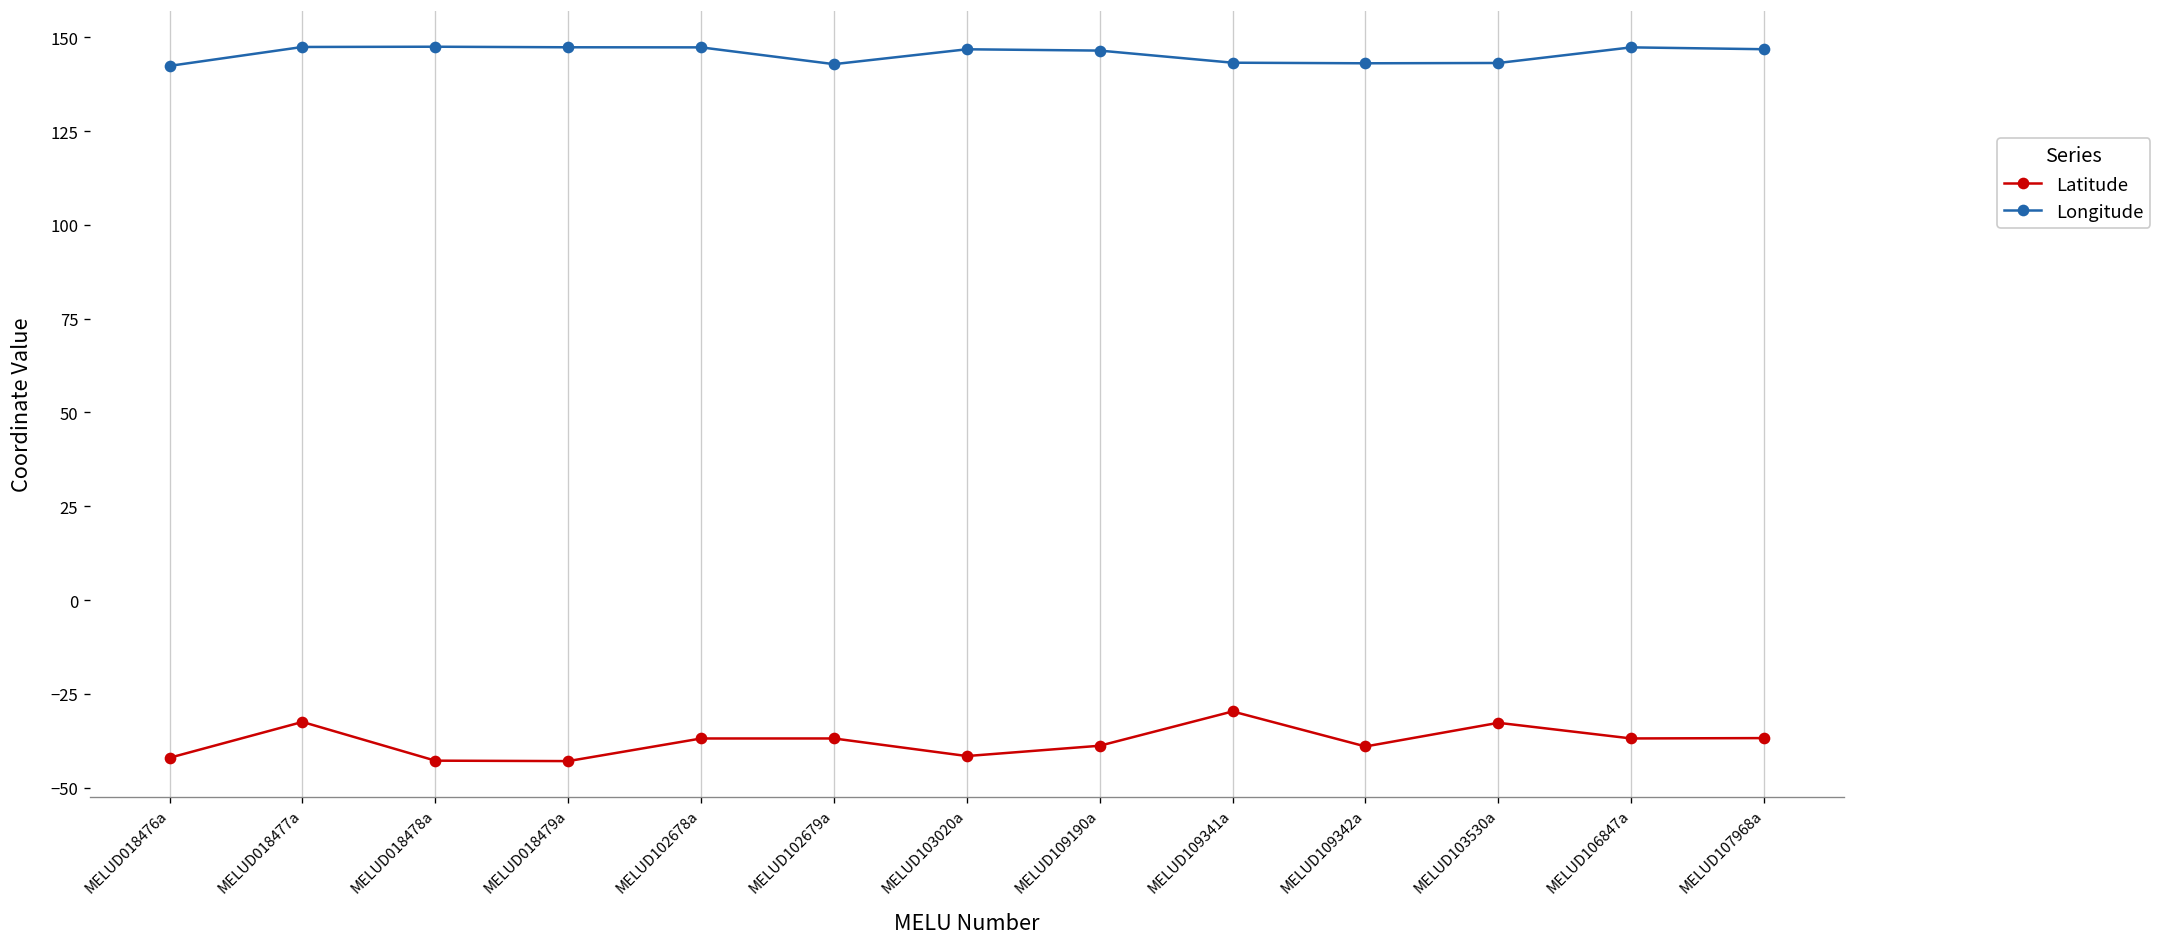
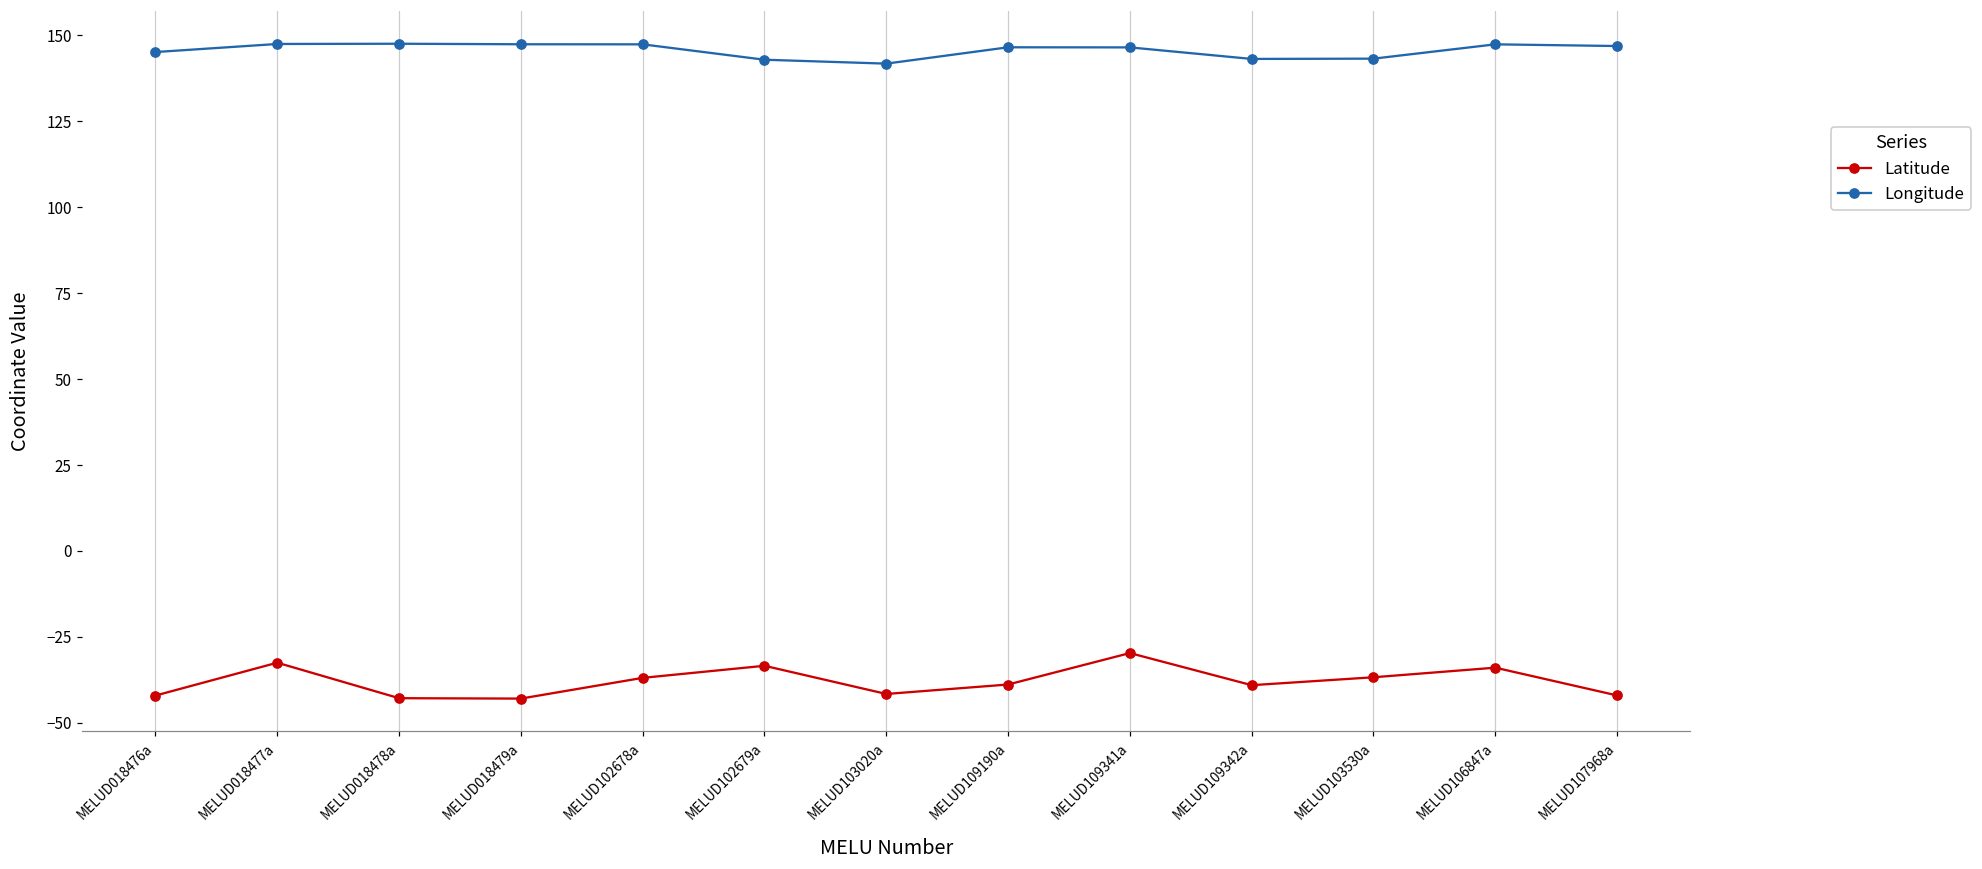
Longitude, MELUD018476a: 142 -> 145
Latitude, MELUD102679a: -37 -> -33
Longitude, MELUD103020a: 147 -> 142
Longitude, MELUD109341a: 143 -> 146
Latitude, MELUD103530a: -33 -> -37
Latitude, MELUD106847a: -37 -> -34
Latitude, MELUD107968a: -37 -> -42
